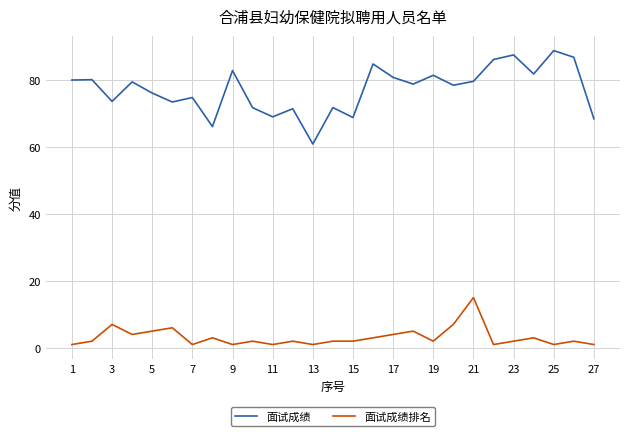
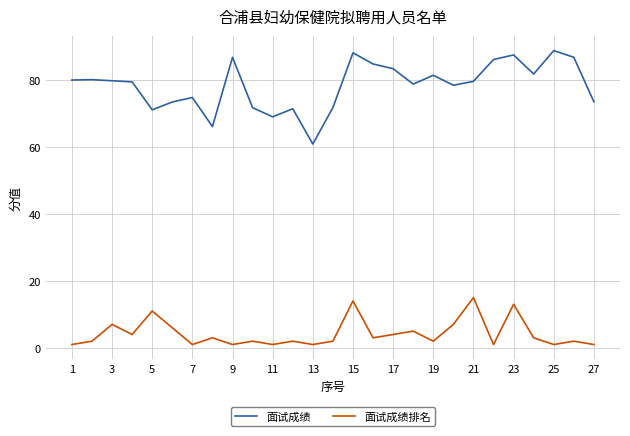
面试成绩, 3: 74 -> 80
面试成绩, 5: 76 -> 71
面试成绩排名, 5: 5 -> 11
面试成绩, 9: 83 -> 87
面试成绩, 15: 69 -> 88
面试成绩排名, 15: 2 -> 14
面试成绩, 17: 81 -> 83
面试成绩排名, 23: 2 -> 13
面试成绩, 27: 68 -> 73
